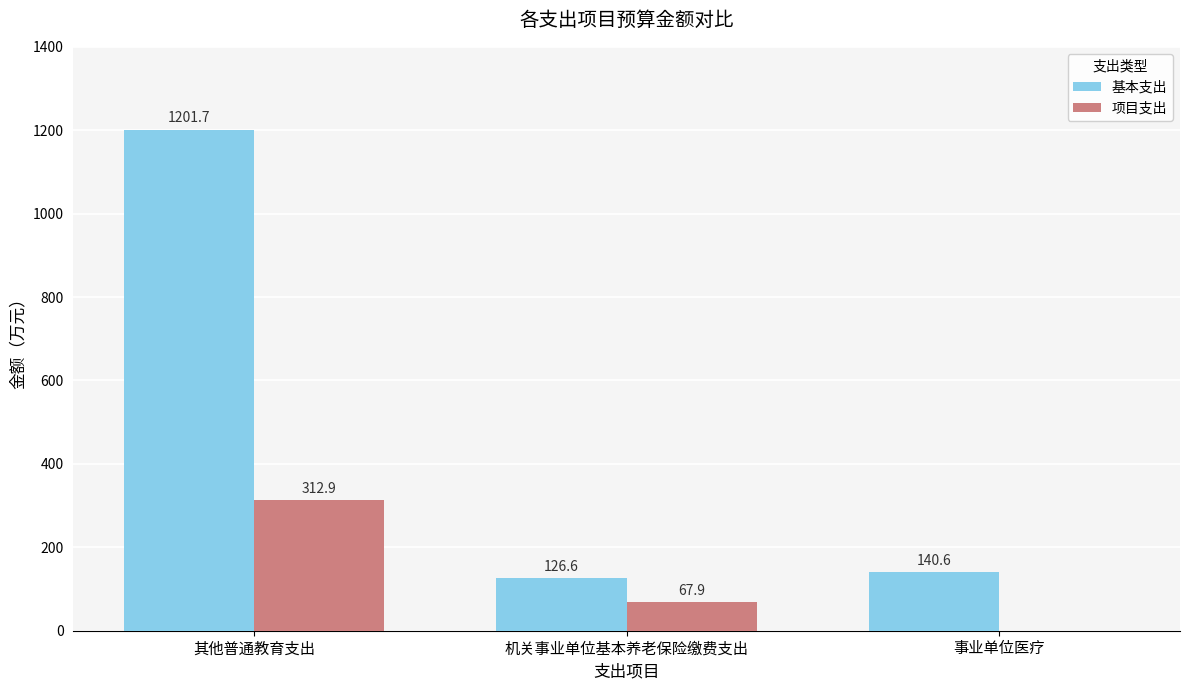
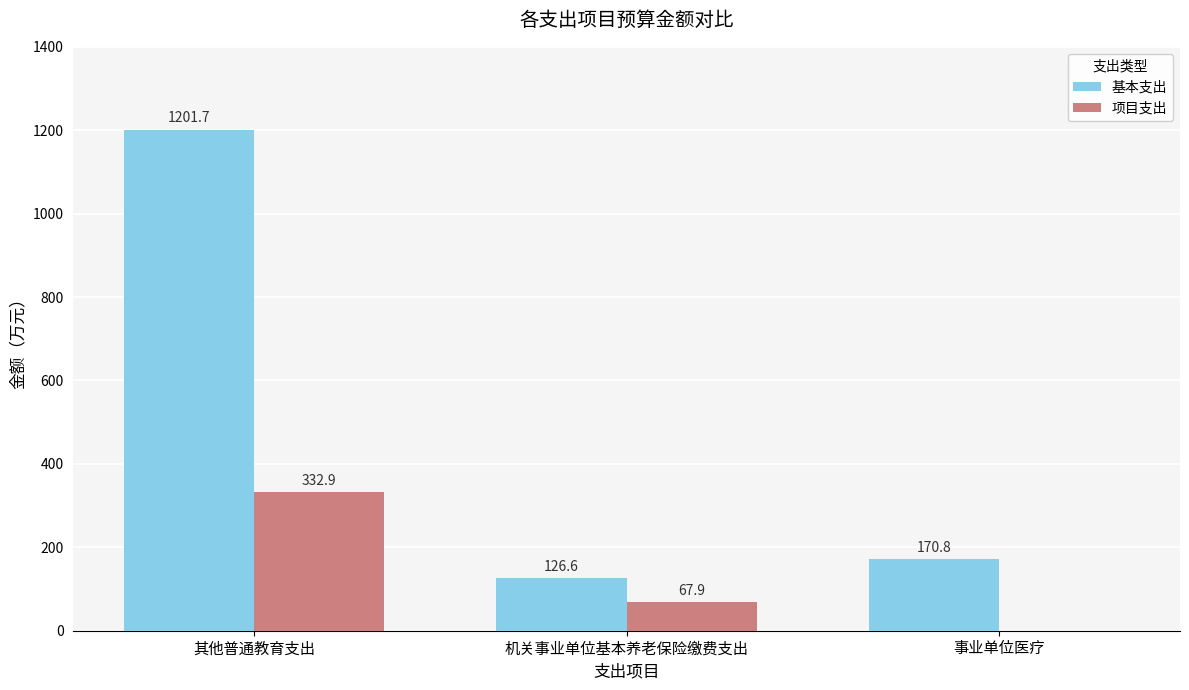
项目支出, 其他普通教育支出: 312.9 -> 332.9
基本支出, 事业单位医疗: 140.6 -> 170.8
